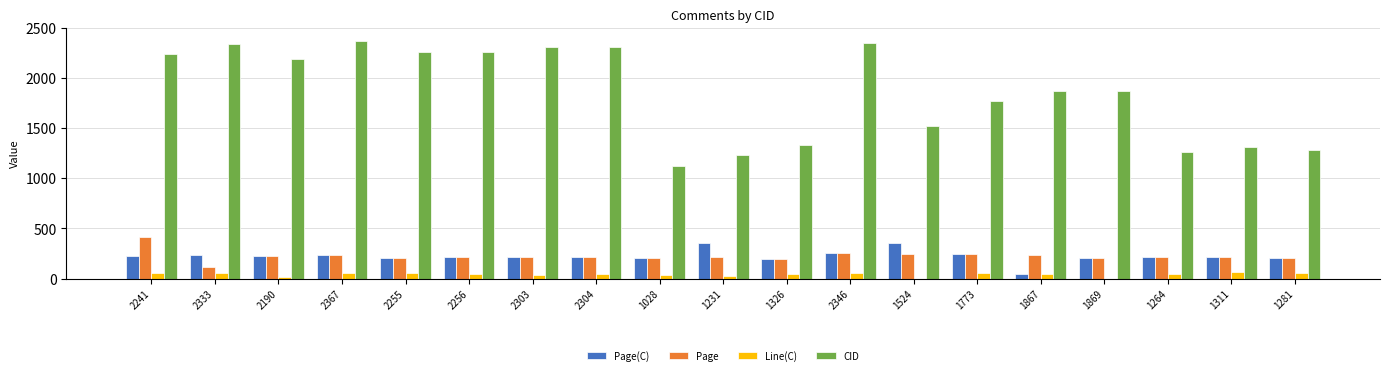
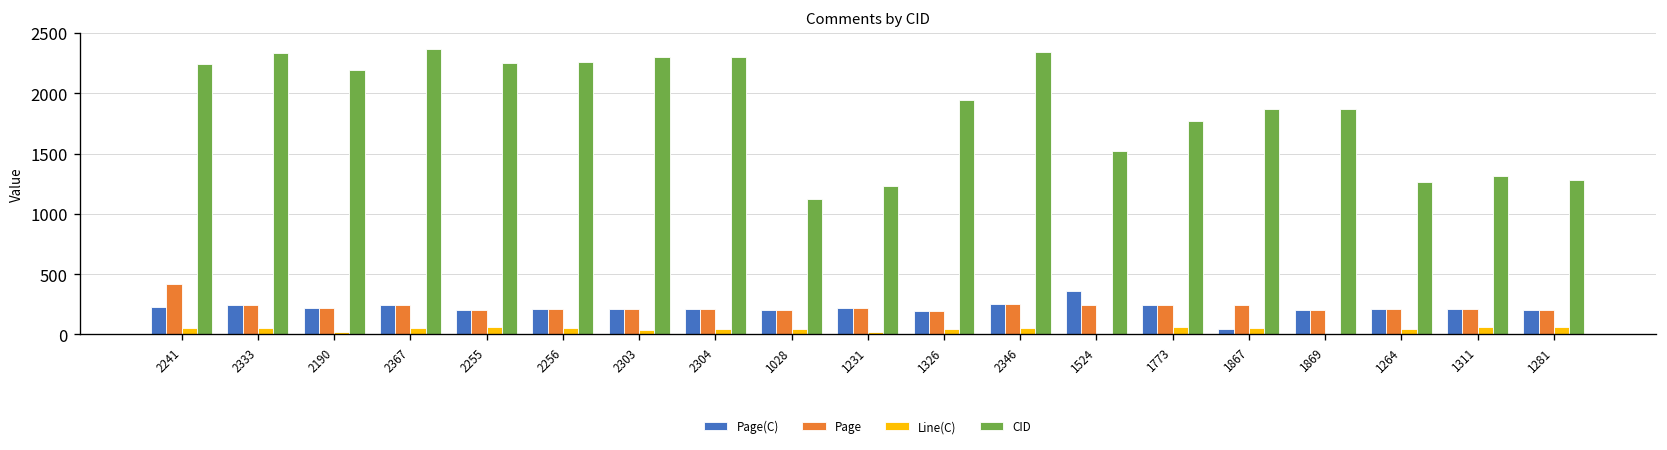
Page, 2333: 110 -> 240
Page(C), 1231: 350 -> 220
CID, 1326: 1330 -> 1940
